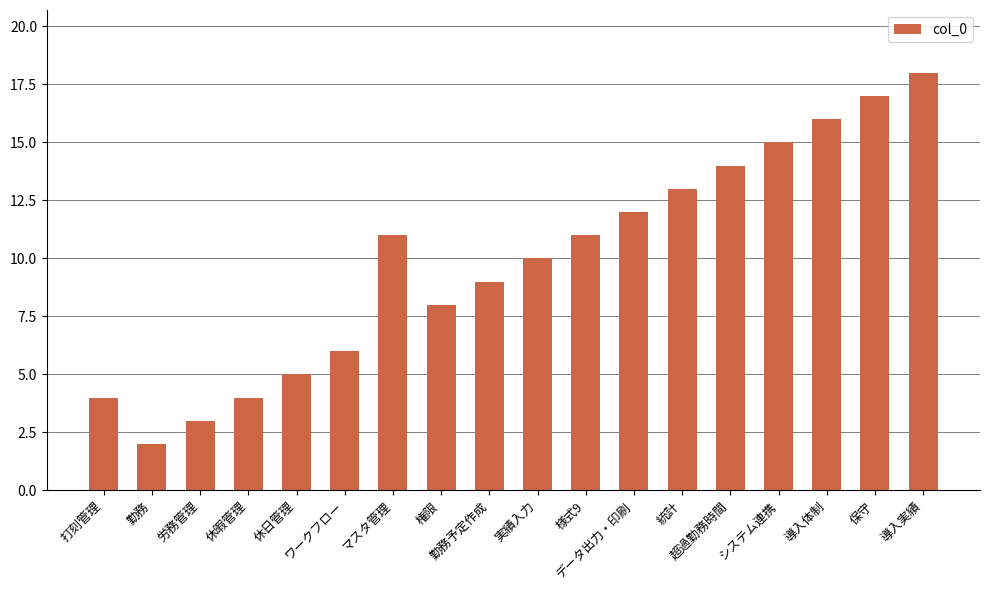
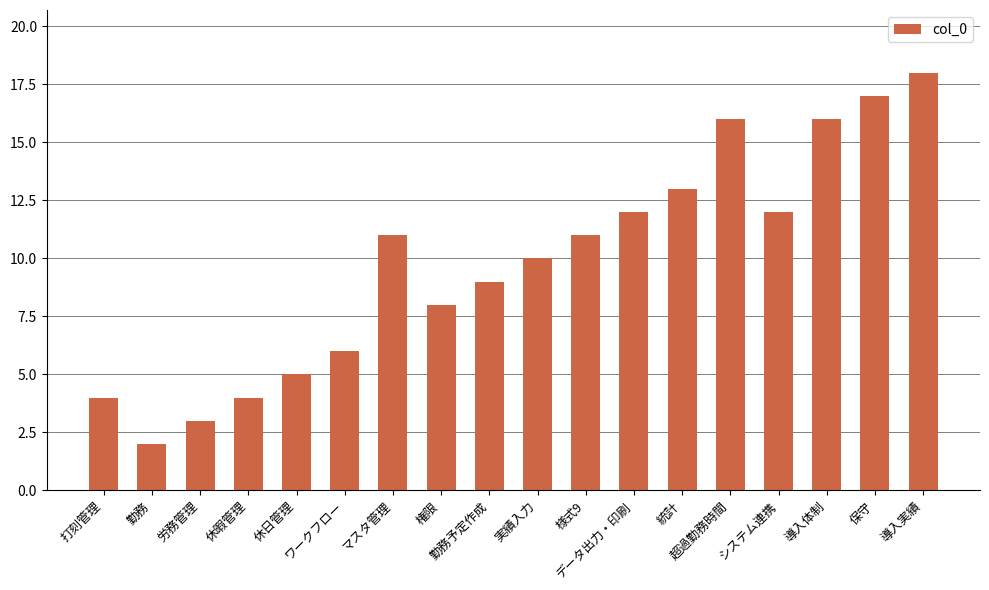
超過勤務時間: 14 -> 16
システム連携: 15 -> 12
